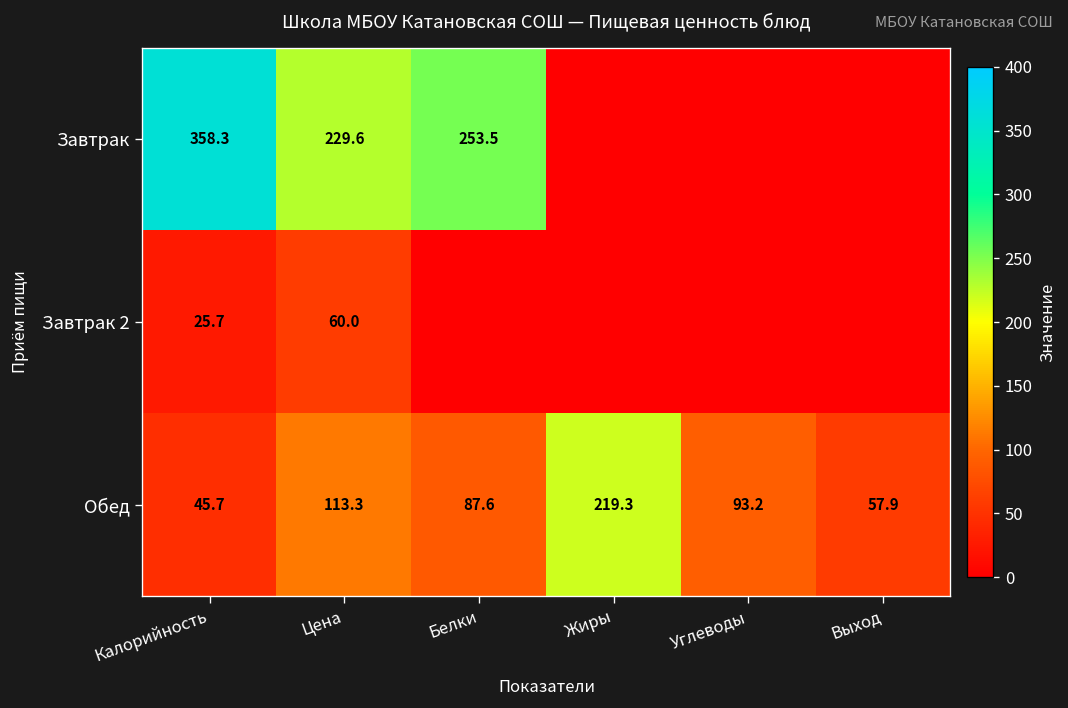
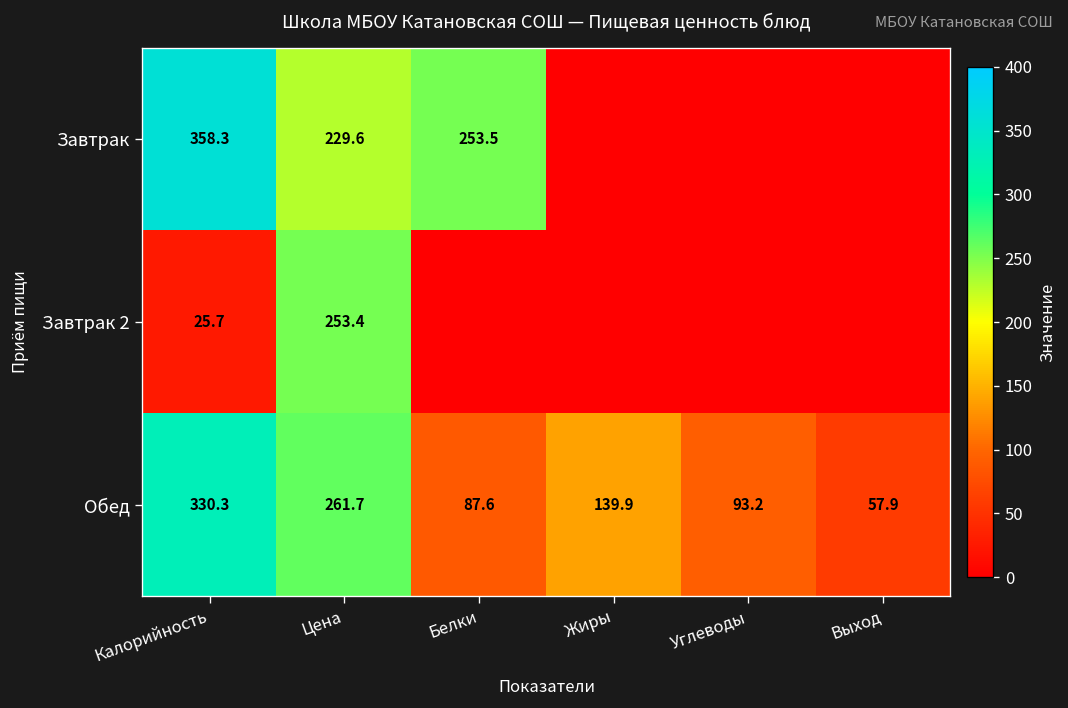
Завтрак 2, Цена: 60.0 -> 253.4
Обед, Калорийность: 45.7 -> 330.3
Обед, Цена: 113.3 -> 261.7
Обед, Жиры: 219.3 -> 139.9
